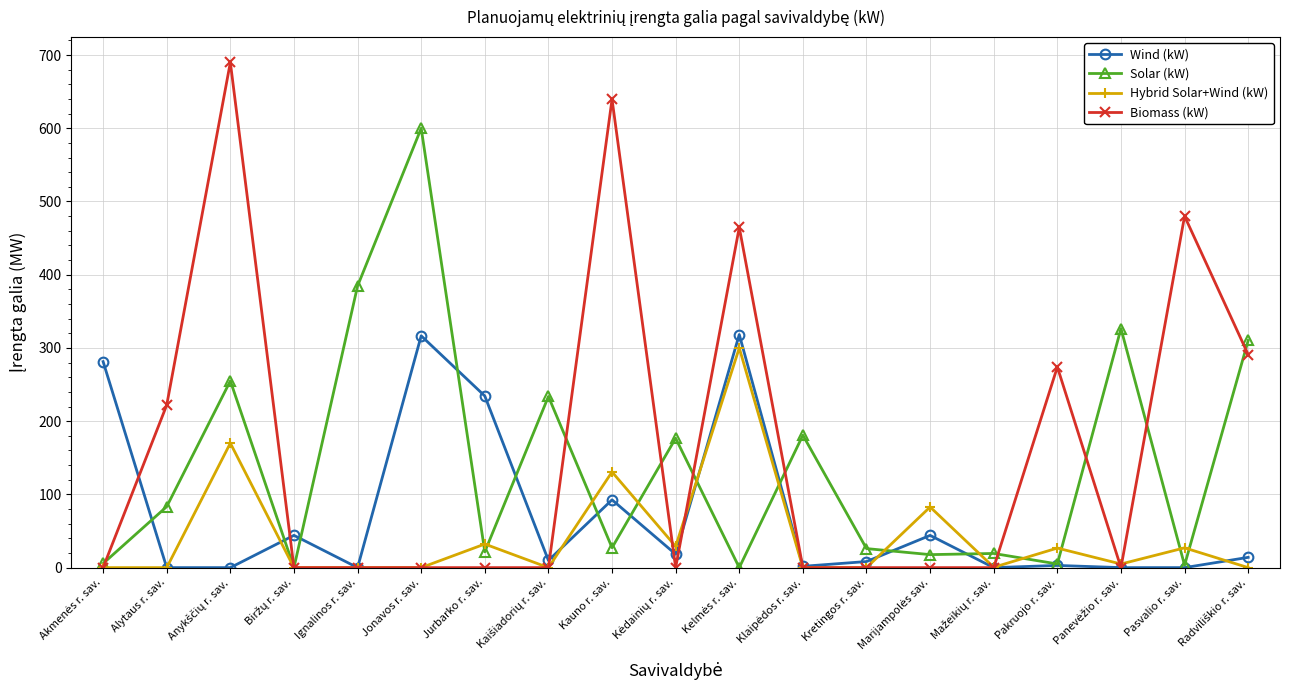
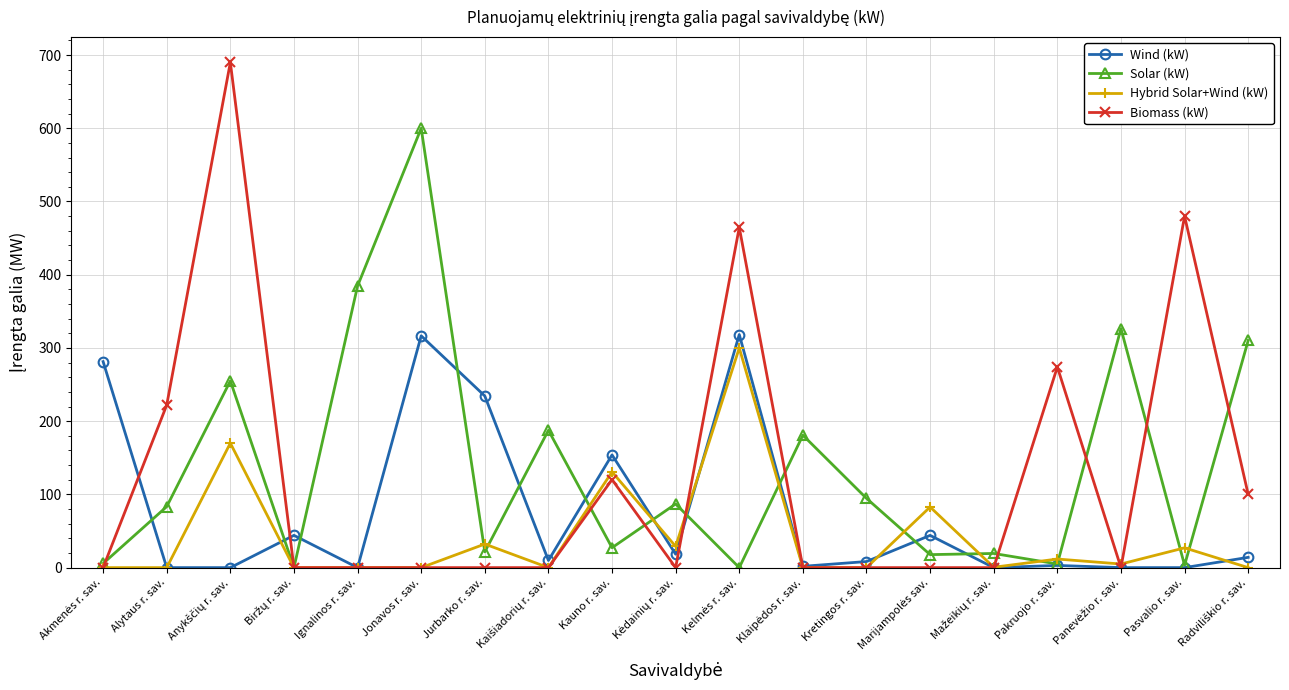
Solar (kW), Kaišiadorių r. sav.: 230 -> 190
Wind (kW), Kauno r. sav.: 90 -> 150
Biomass (kW), Kauno r. sav.: 640 -> 120
Solar (kW), Kėdainių r. sav.: 180 -> 90
Solar (kW), Kretingos r. sav.: 30 -> 90
Hybrid Solar+Wind (kW), Pakruojo r. sav.: 30 -> 10
Biomass (kW), Radviliškio r. sav.: 290 -> 100
